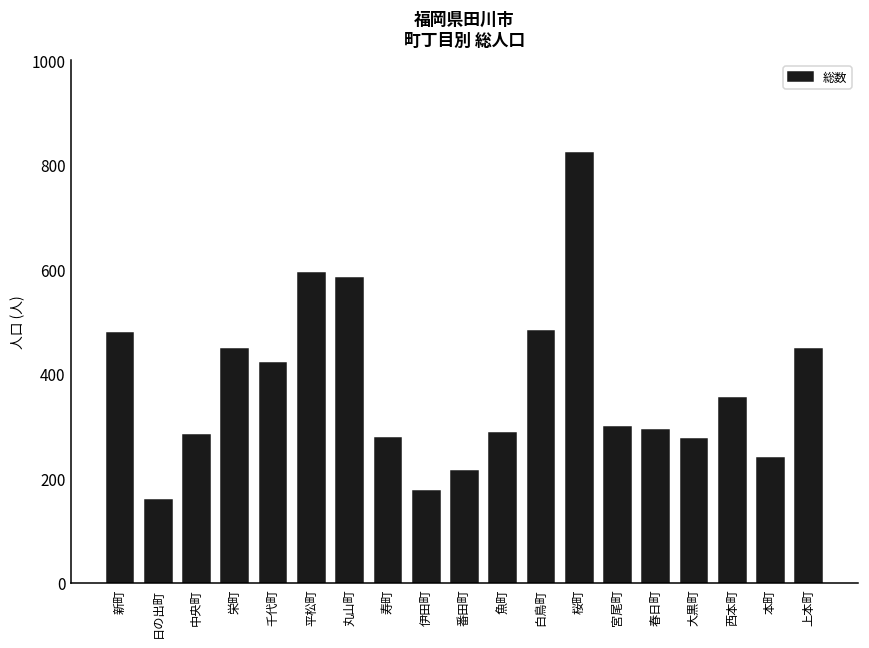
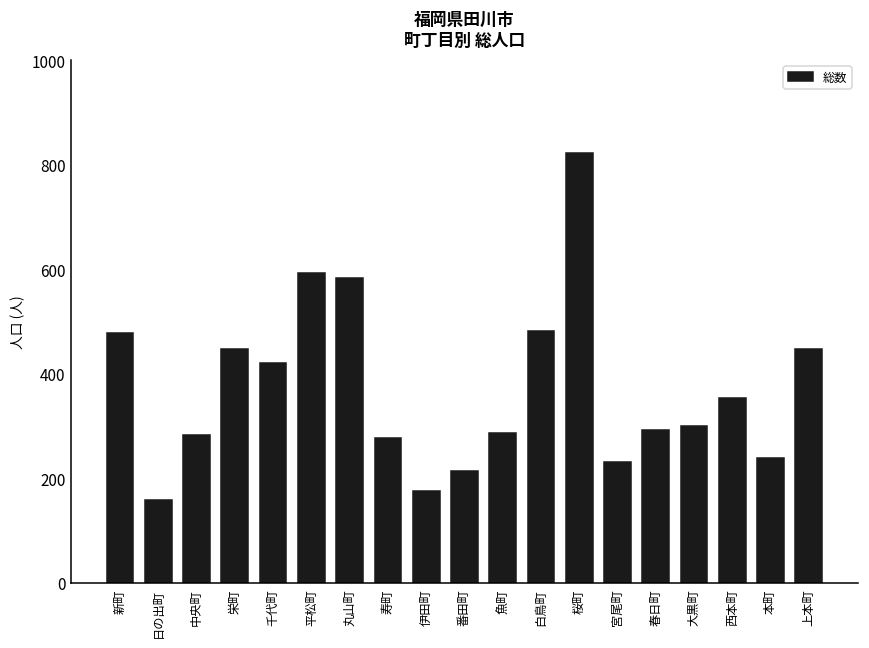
宮尾町: 300 -> 230
大黒町: 270 -> 300
